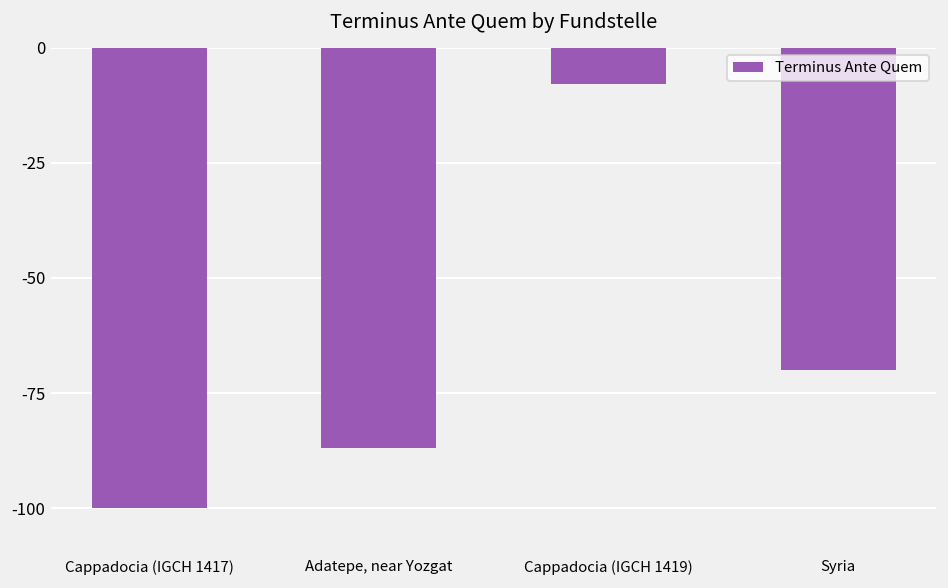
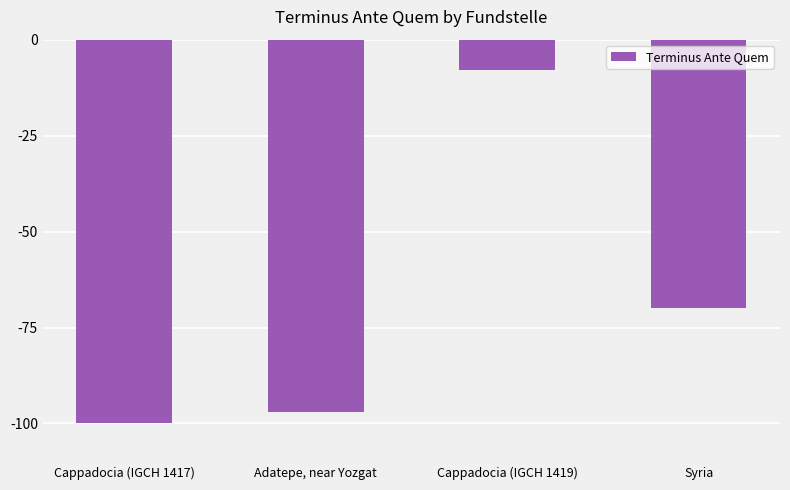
Adatepe, near Yozgat: -87 -> -97
